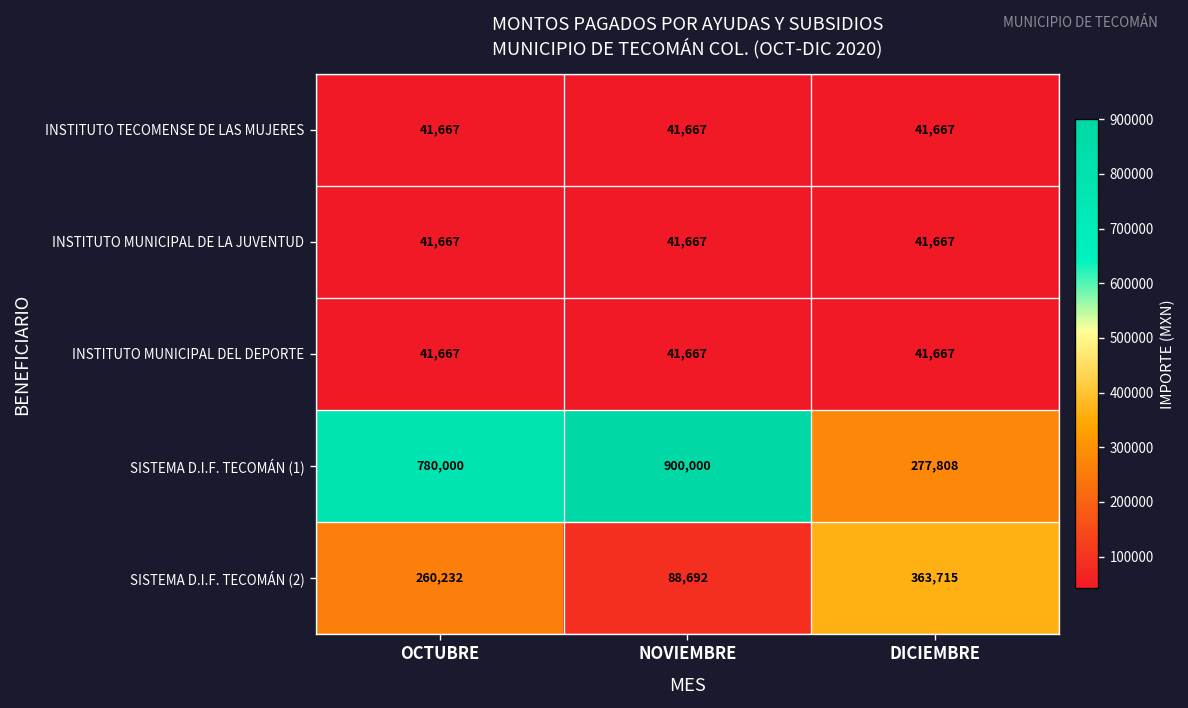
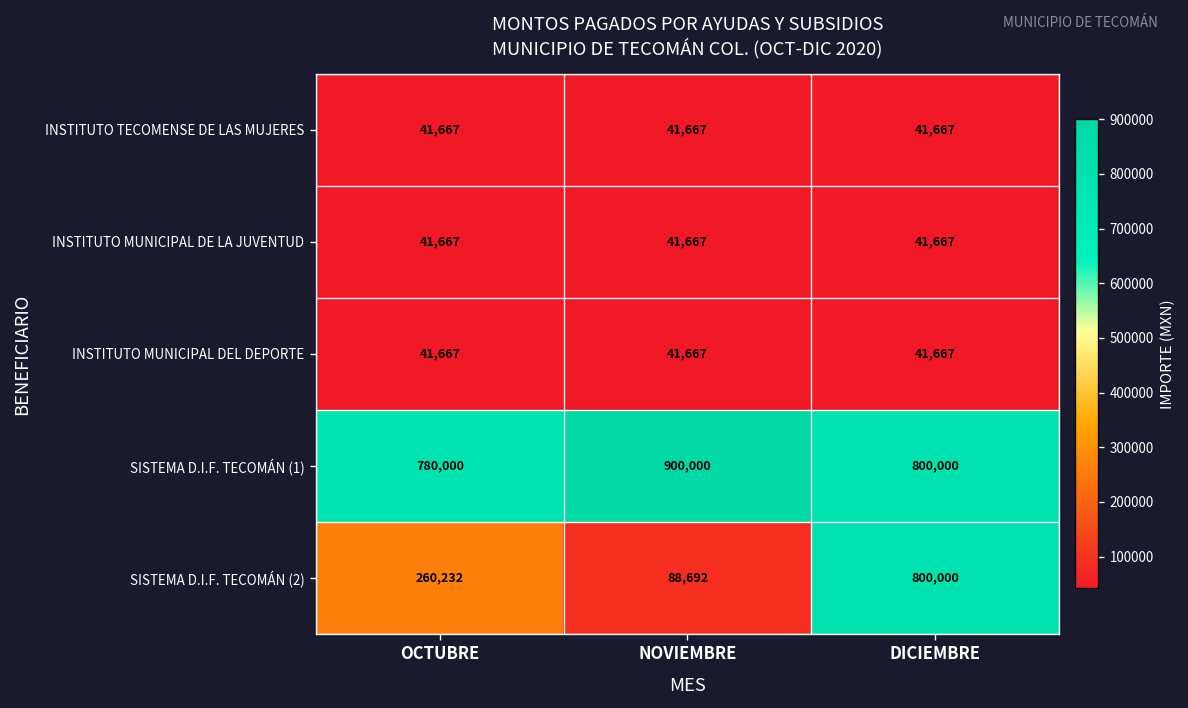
SISTEMA D.I.F. TECOMÁN (1), DICIEMBRE: 277,808 -> 800,000
SISTEMA D.I.F. TECOMÁN (2), DICIEMBRE: 363,715 -> 800,000
